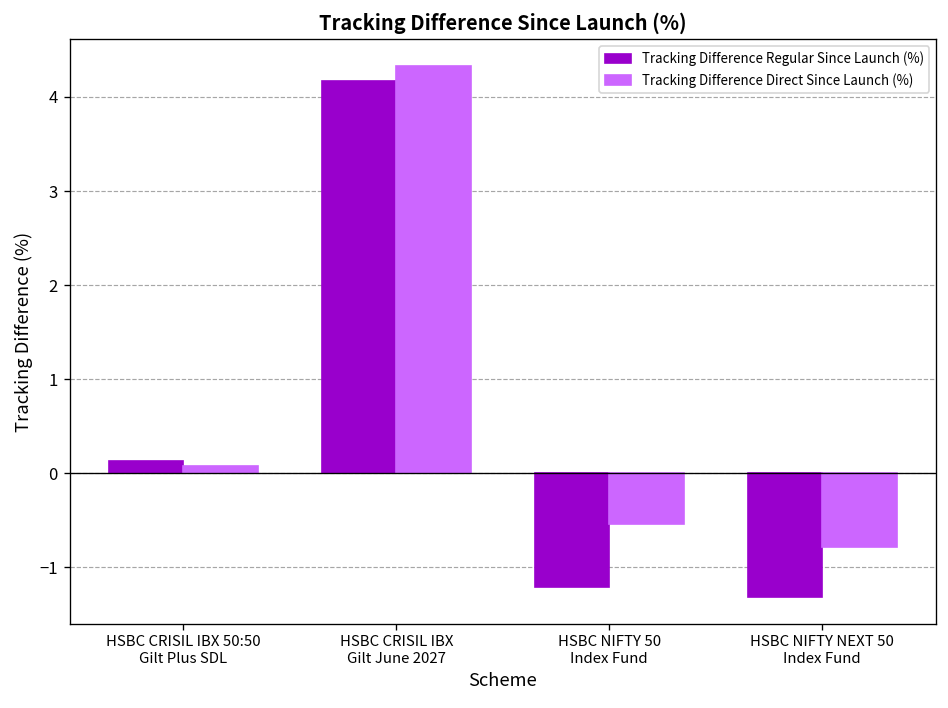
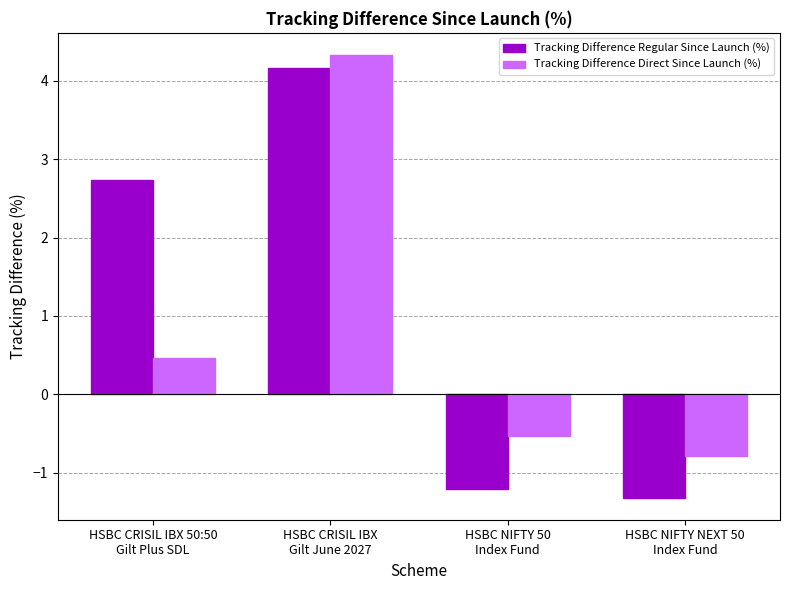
Tracking Difference Regular Since Launch (%), HSBC CRISIL IBX 50:50 Gilt Plus SDL: 0.1 -> 2.7
Tracking Difference Direct Since Launch (%), HSBC CRISIL IBX 50:50 Gilt Plus SDL: 0.1 -> 0.5
